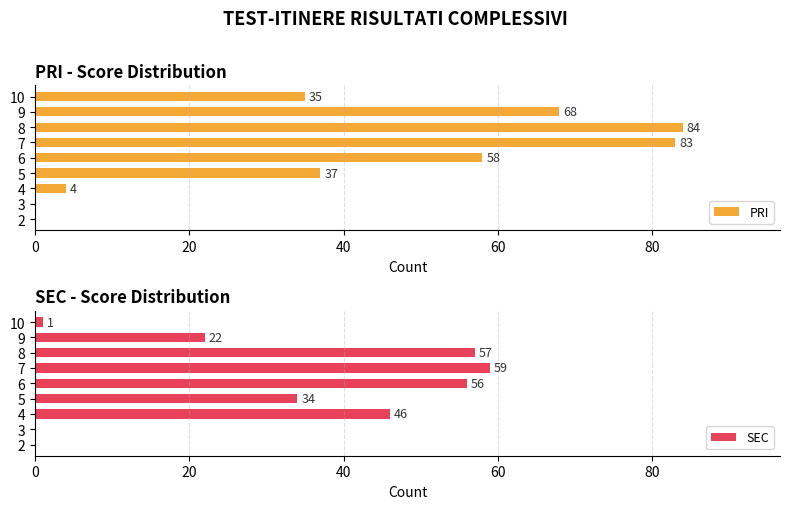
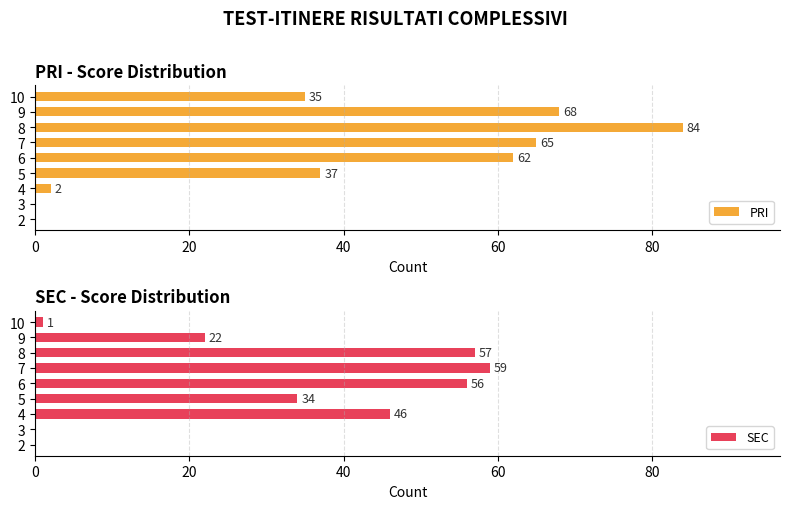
PRI - Score Distribution, 7: 83 -> 65
PRI - Score Distribution, 6: 58 -> 62
PRI - Score Distribution, 4: 4 -> 2
